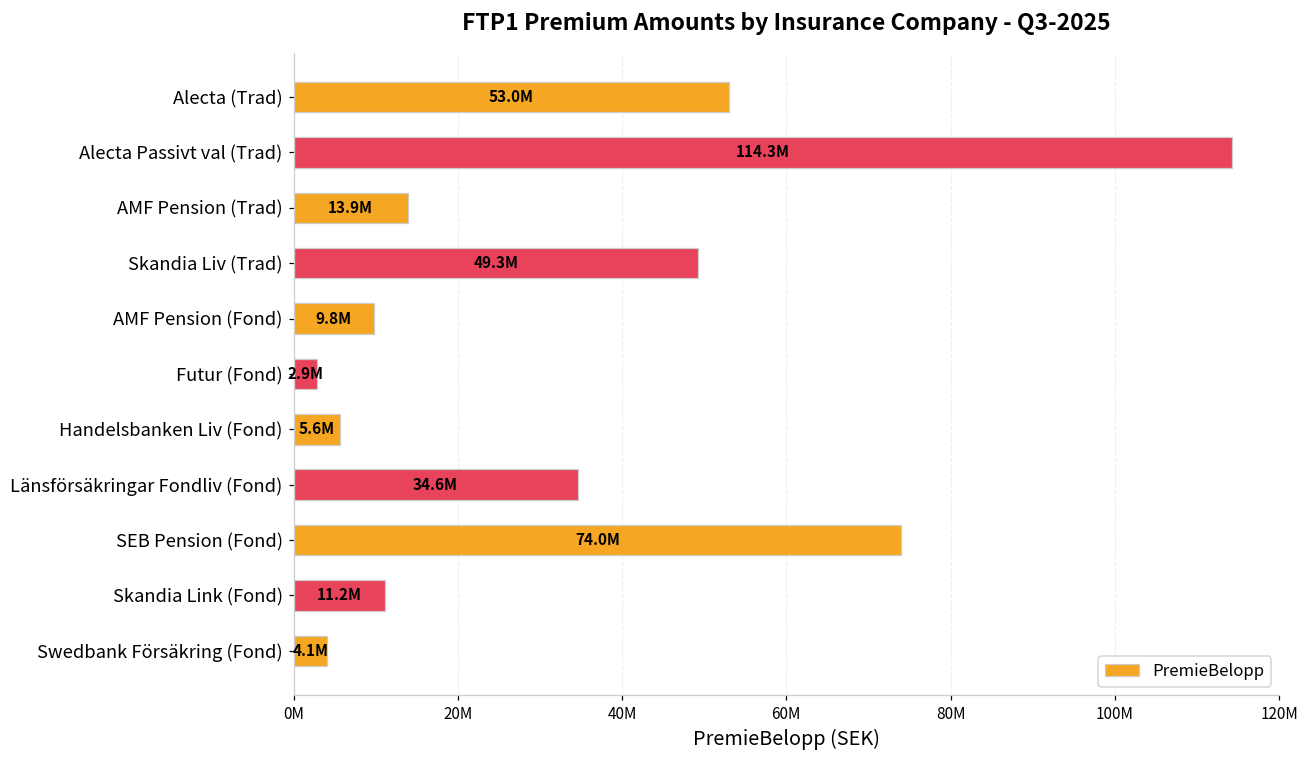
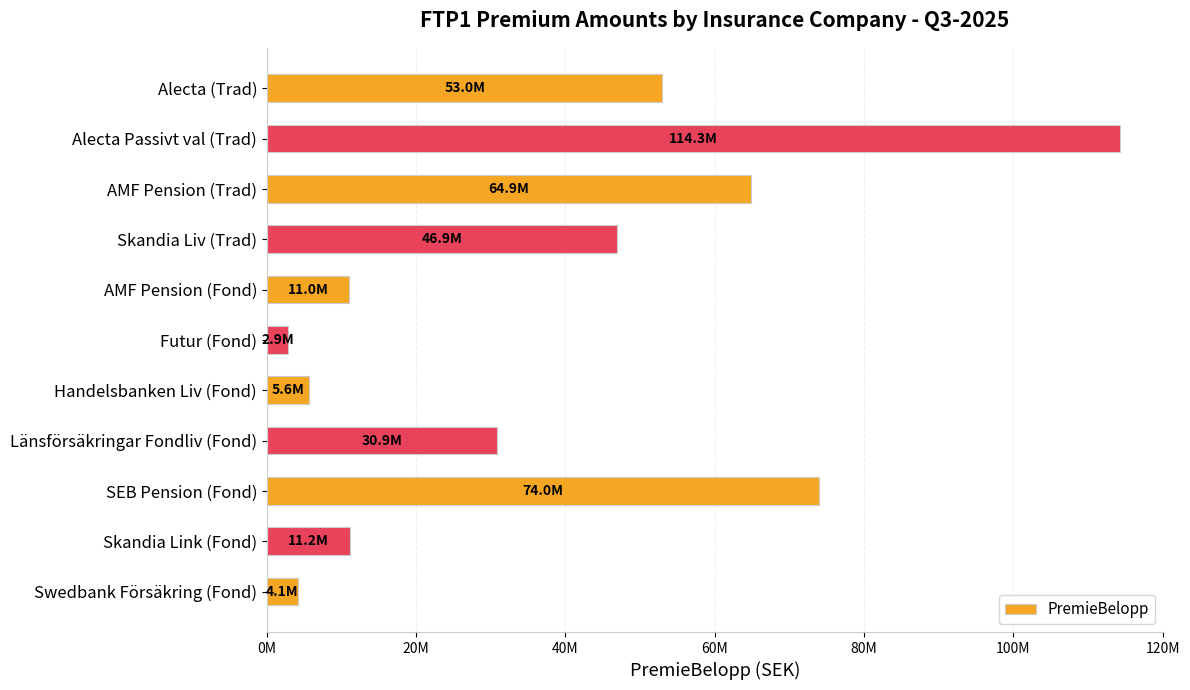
AMF Pension (Trad): 13.9M -> 64.9M
Skandia Liv (Trad): 49.3M -> 46.9M
AMF Pension (Fond): 9.8M -> 11.0M
Länsförsäkringar Fondliv (Fond): 34.6M -> 30.9M
